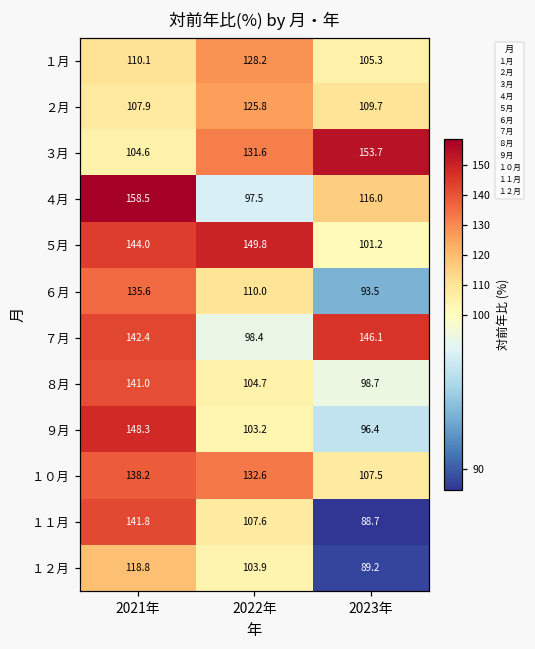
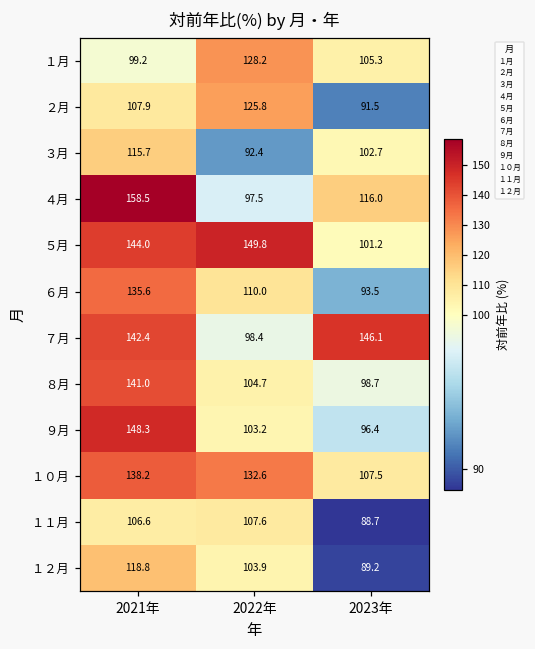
１月, 2021年: 110.1 -> 99.2
２月, 2023年: 109.7 -> 91.5
３月, 2021年: 104.6 -> 115.7
３月, 2022年: 131.6 -> 92.4
３月, 2023年: 153.7 -> 102.7
１１月, 2021年: 141.8 -> 106.6
